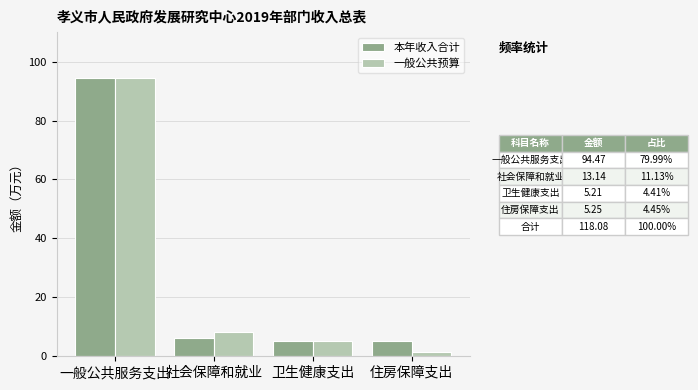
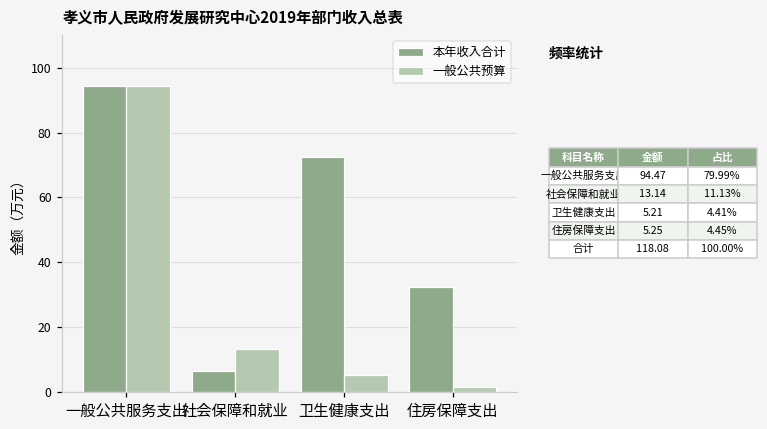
一般公共预算, 社会保障和就业: 8 -> 13
本年收入合计, 卫生健康支出: 5 -> 73
本年收入合计, 住房保障支出: 5 -> 32
